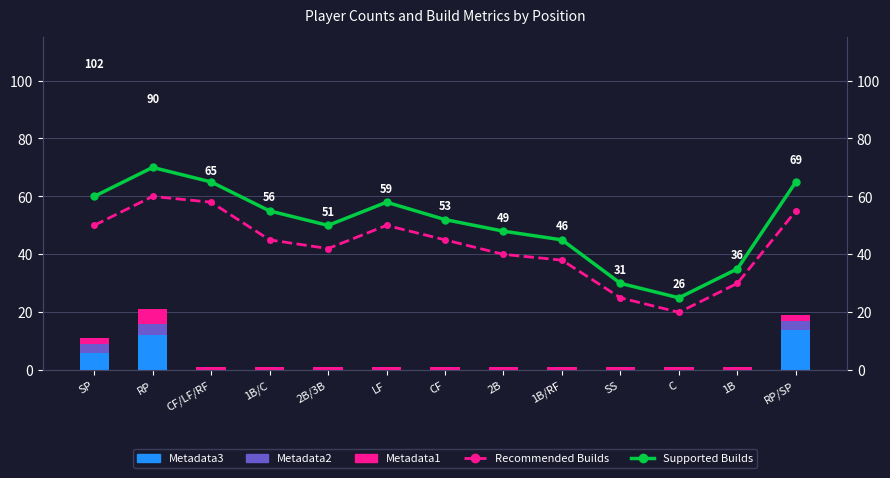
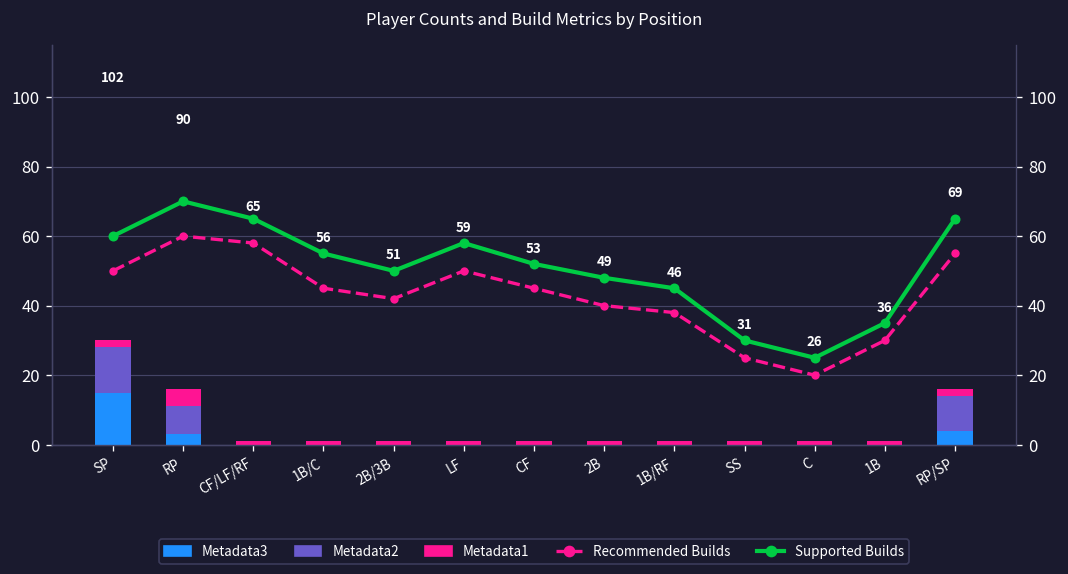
Metadata3, SP: 6 -> 15
Metadata2, SP: 3 -> 13
Metadata3, RP: 12 -> 3
Metadata2, RP: 4 -> 8
Metadata3, RP/SP: 14 -> 4
Metadata2, RP/SP: 3 -> 10
